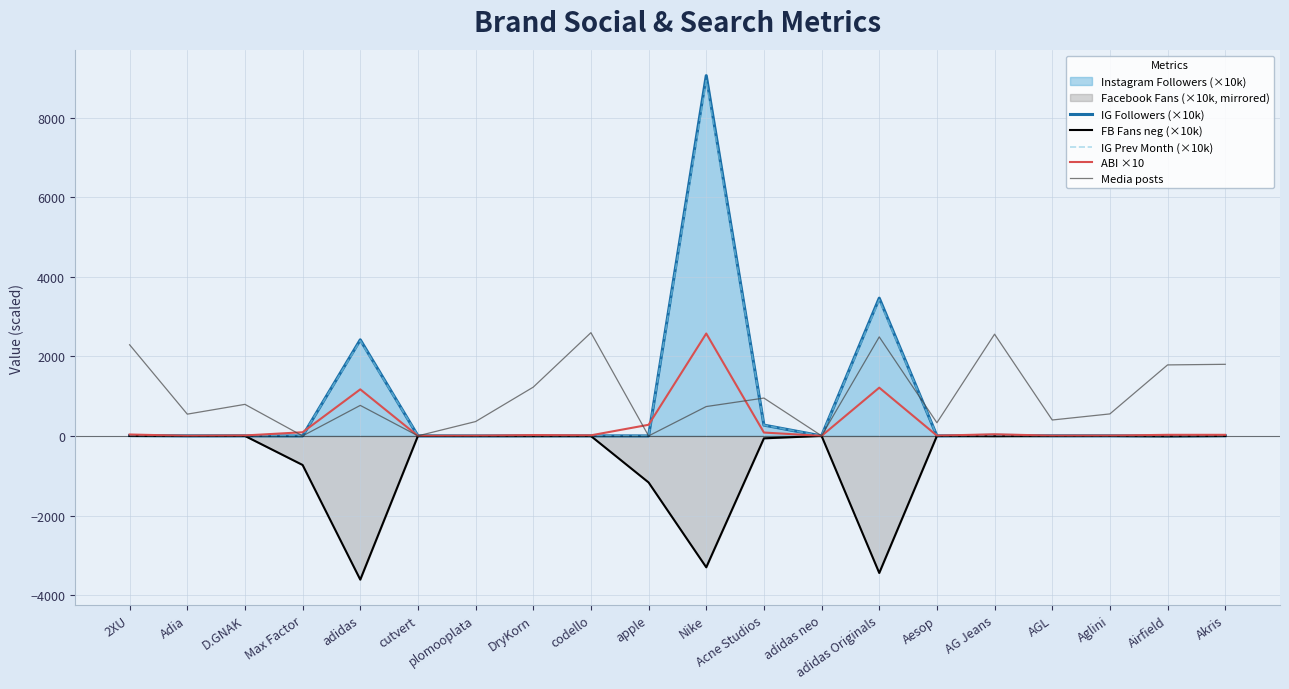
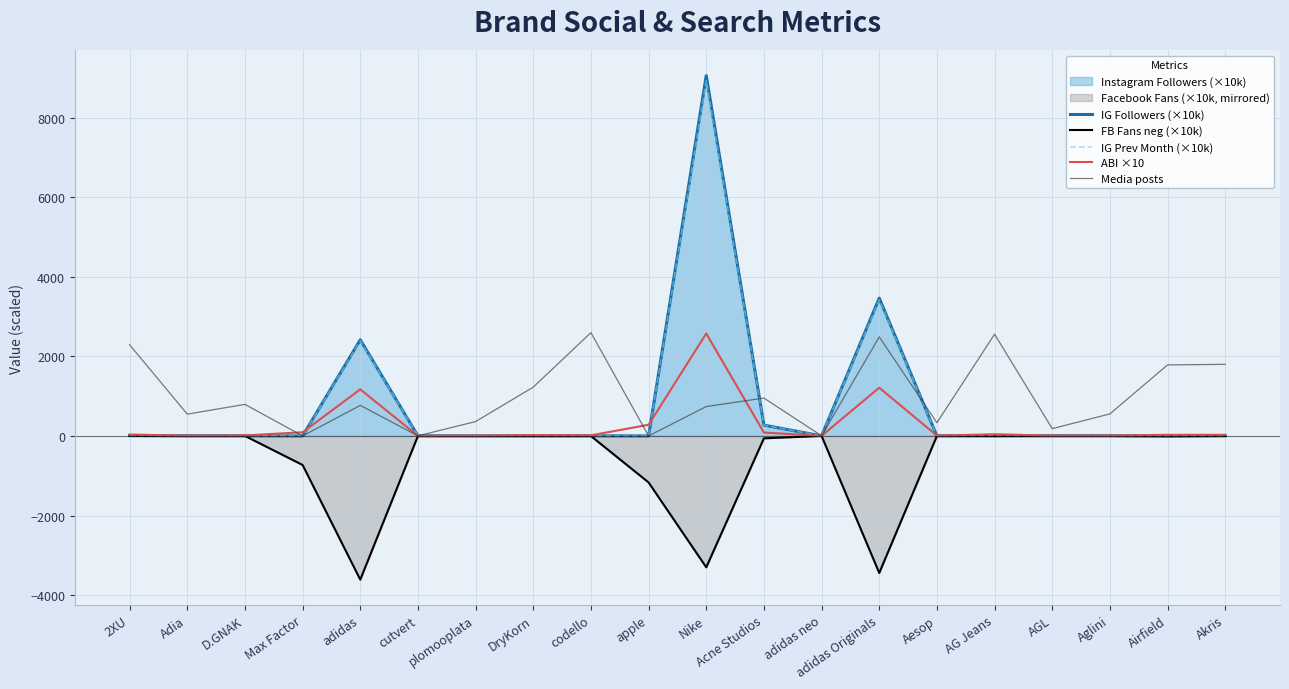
Media posts, AGL: 400 -> 200
